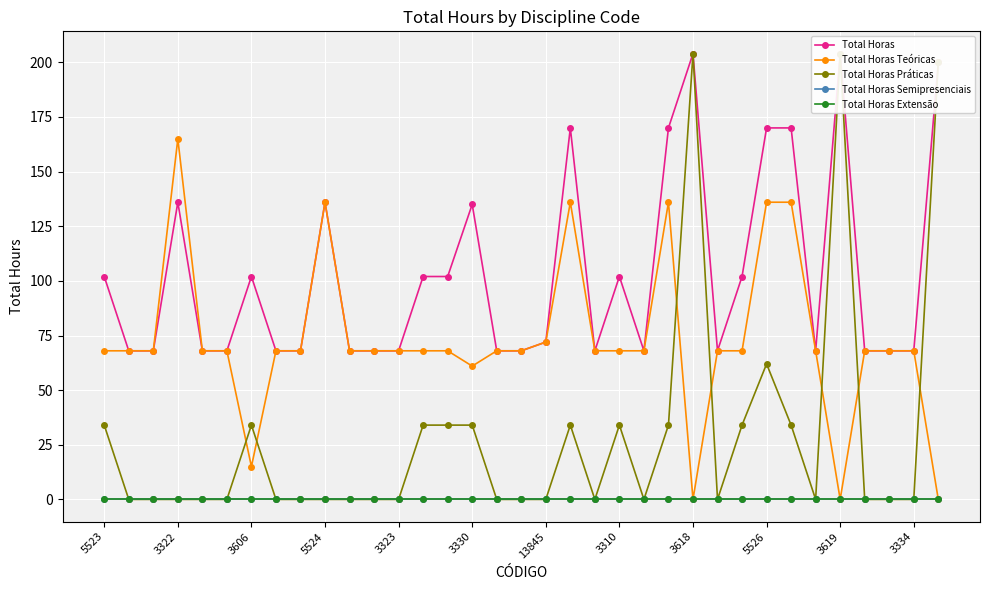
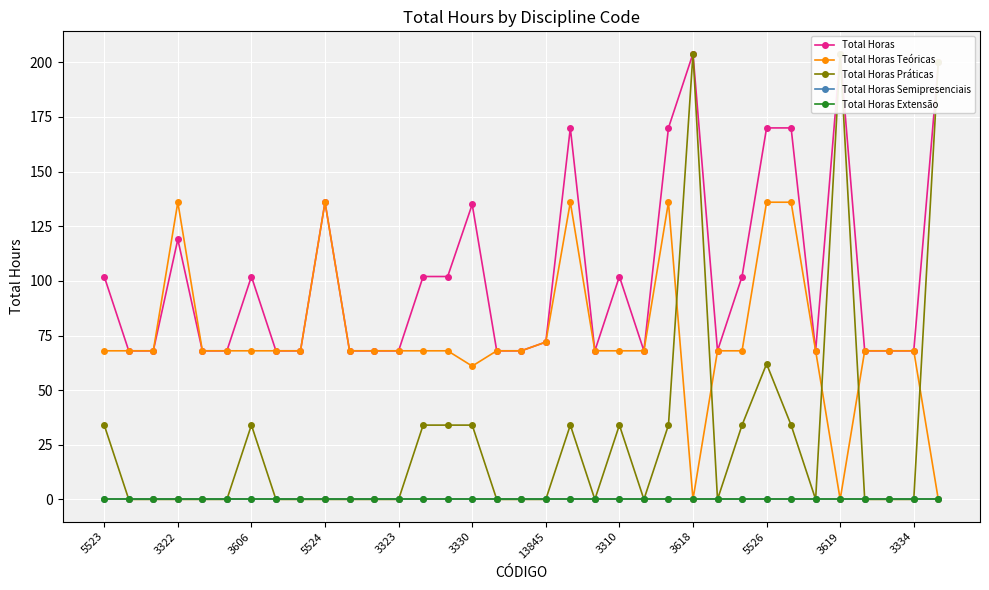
Total Horas, 3322: 136 -> 119
Total Horas Teóricas, 3322: 165 -> 136
Total Horas Teóricas, 3606: 15 -> 68
